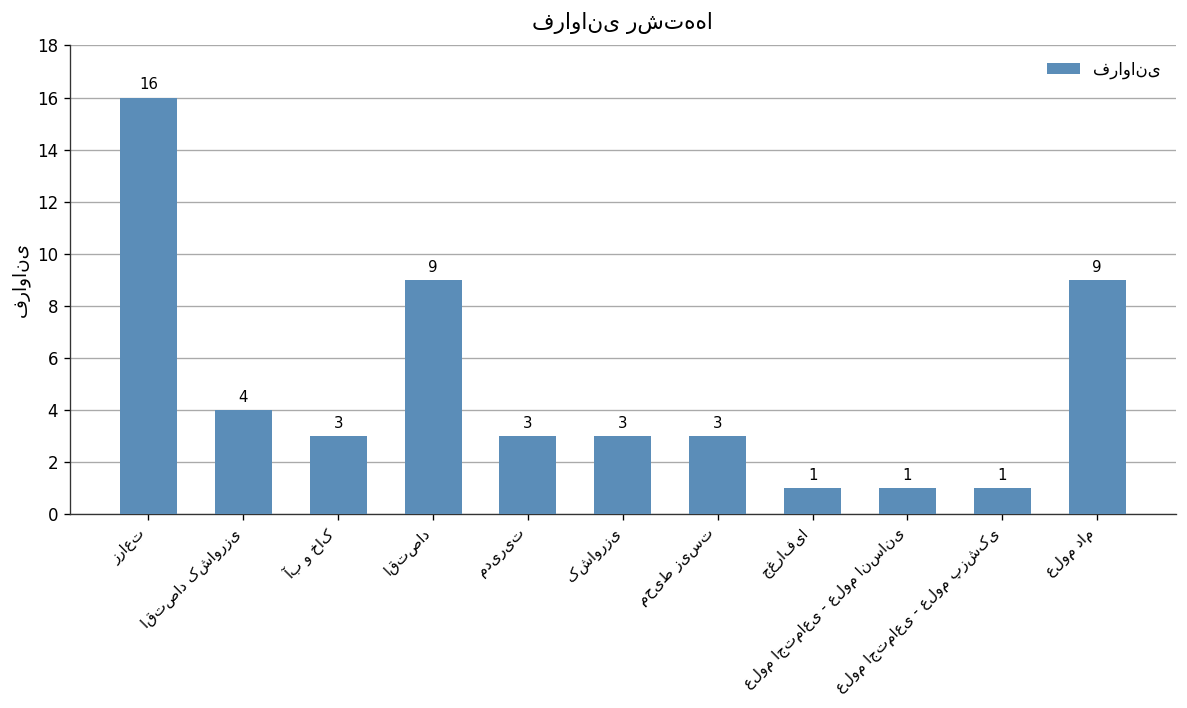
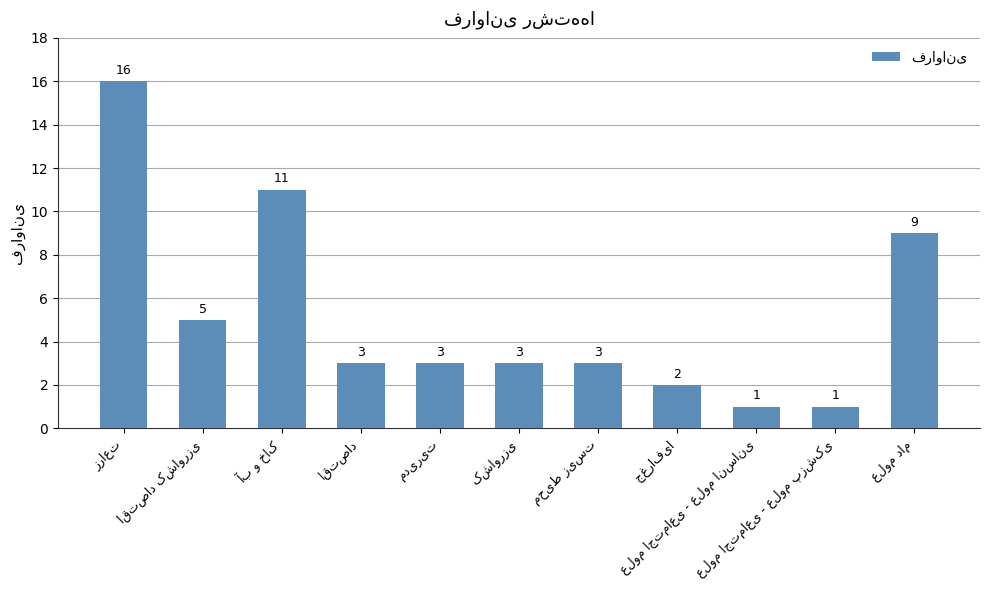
اقتصاد کشاورزی: 4 -> 5
آب و خاک: 3 -> 11
اقتصاد: 9 -> 3
جغرافیا: 1 -> 2
